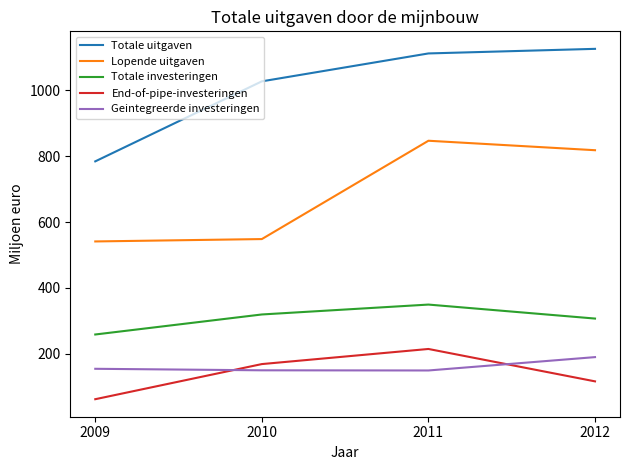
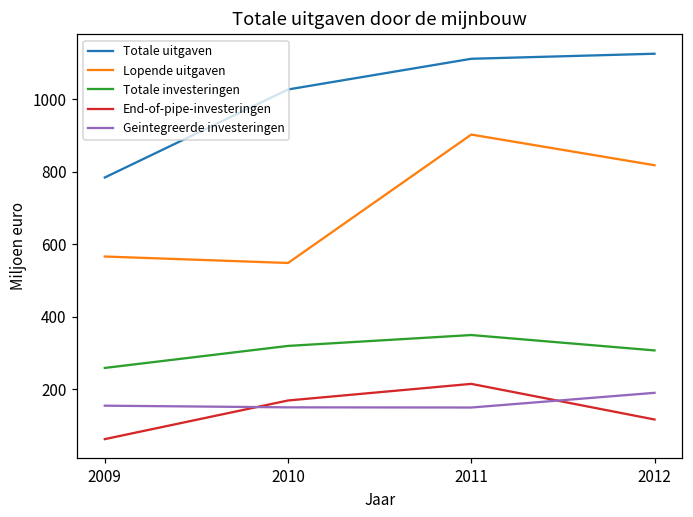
Lopende uitgaven, 2009: 540 -> 570
Lopende uitgaven, 2011: 850 -> 900
